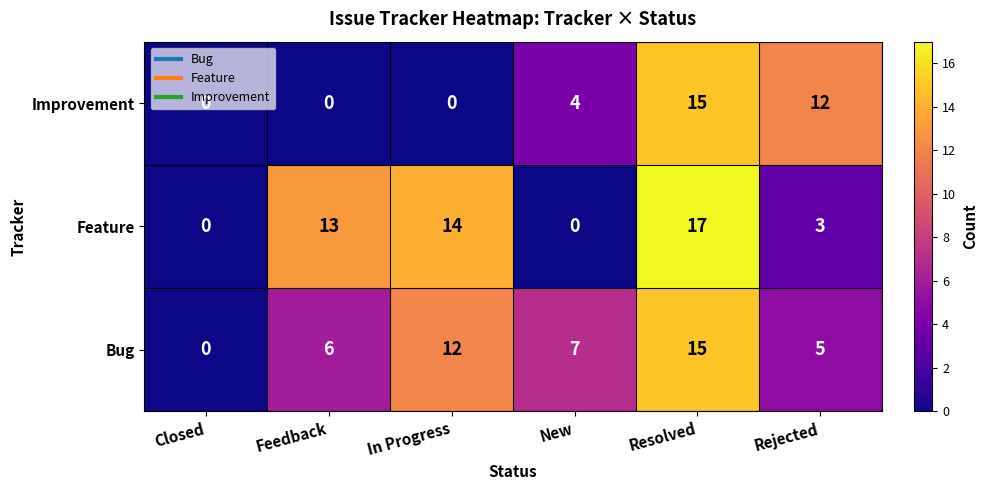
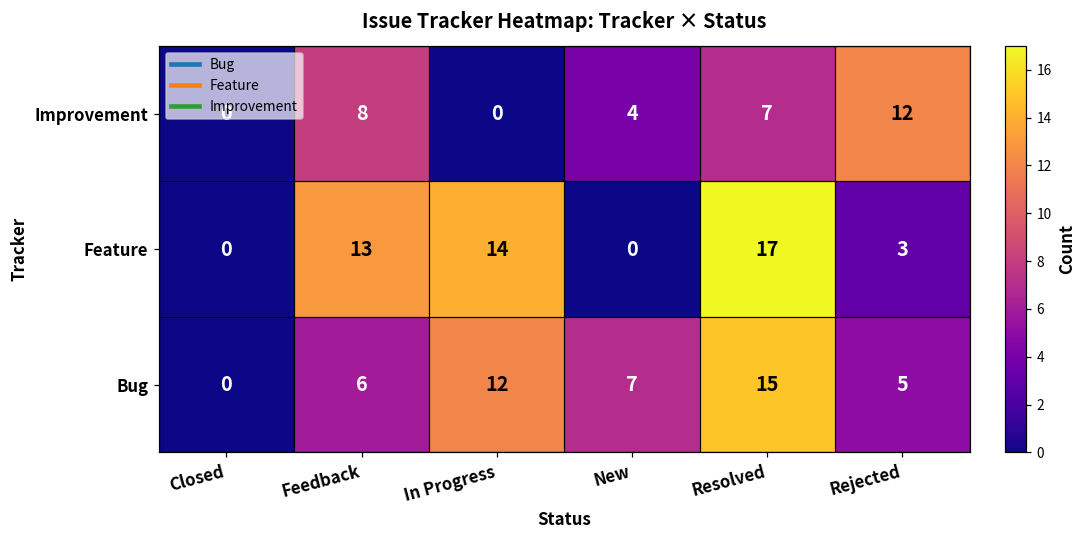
Improvement, Feedback: 0 -> 8
Improvement, Resolved: 15 -> 7
